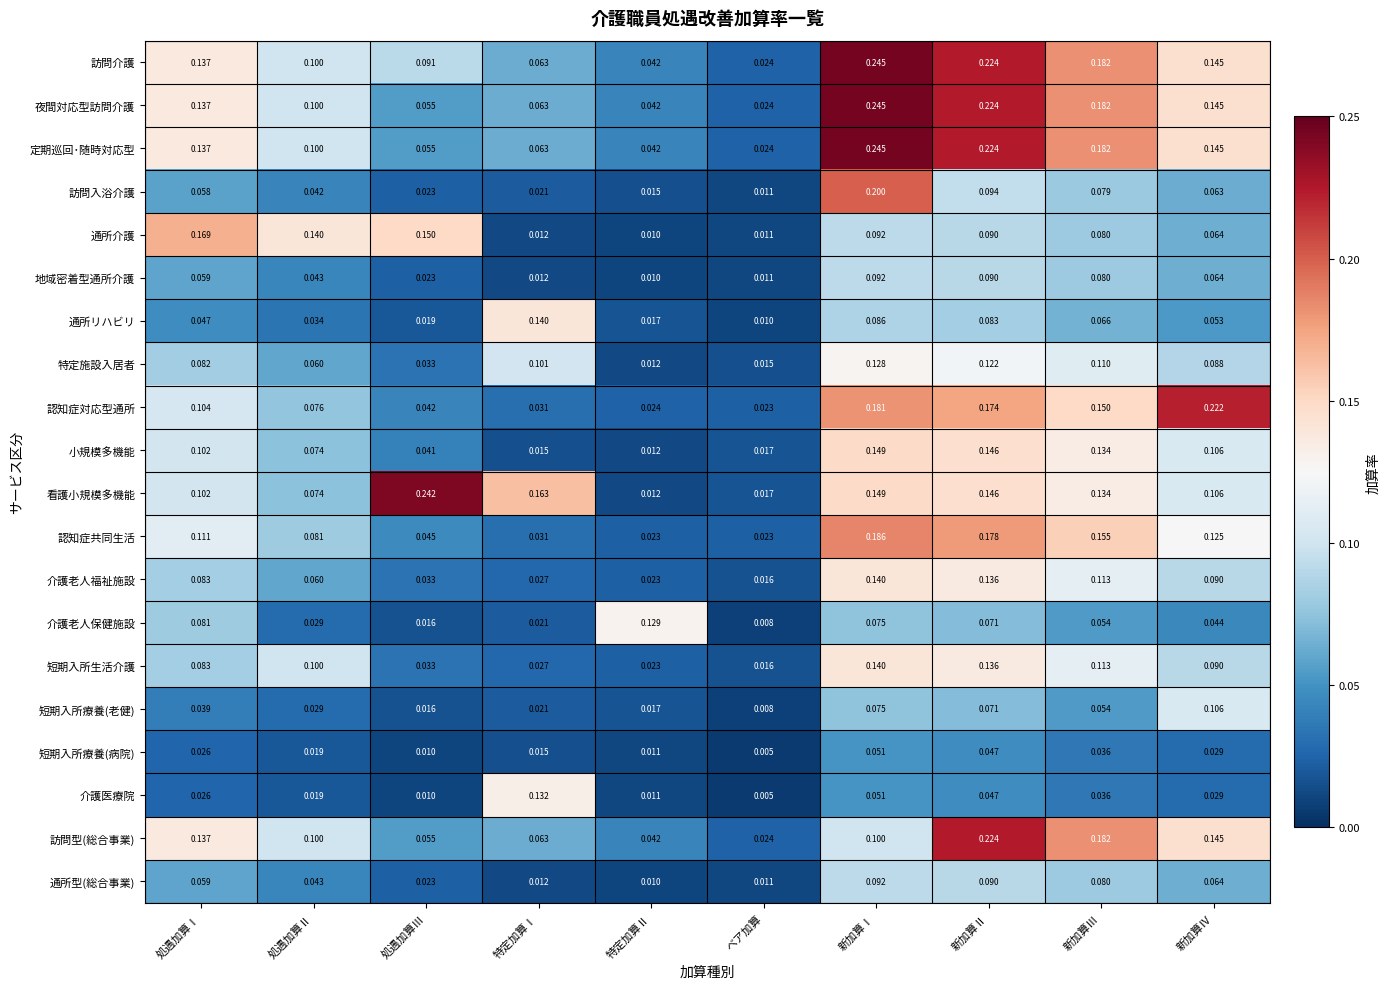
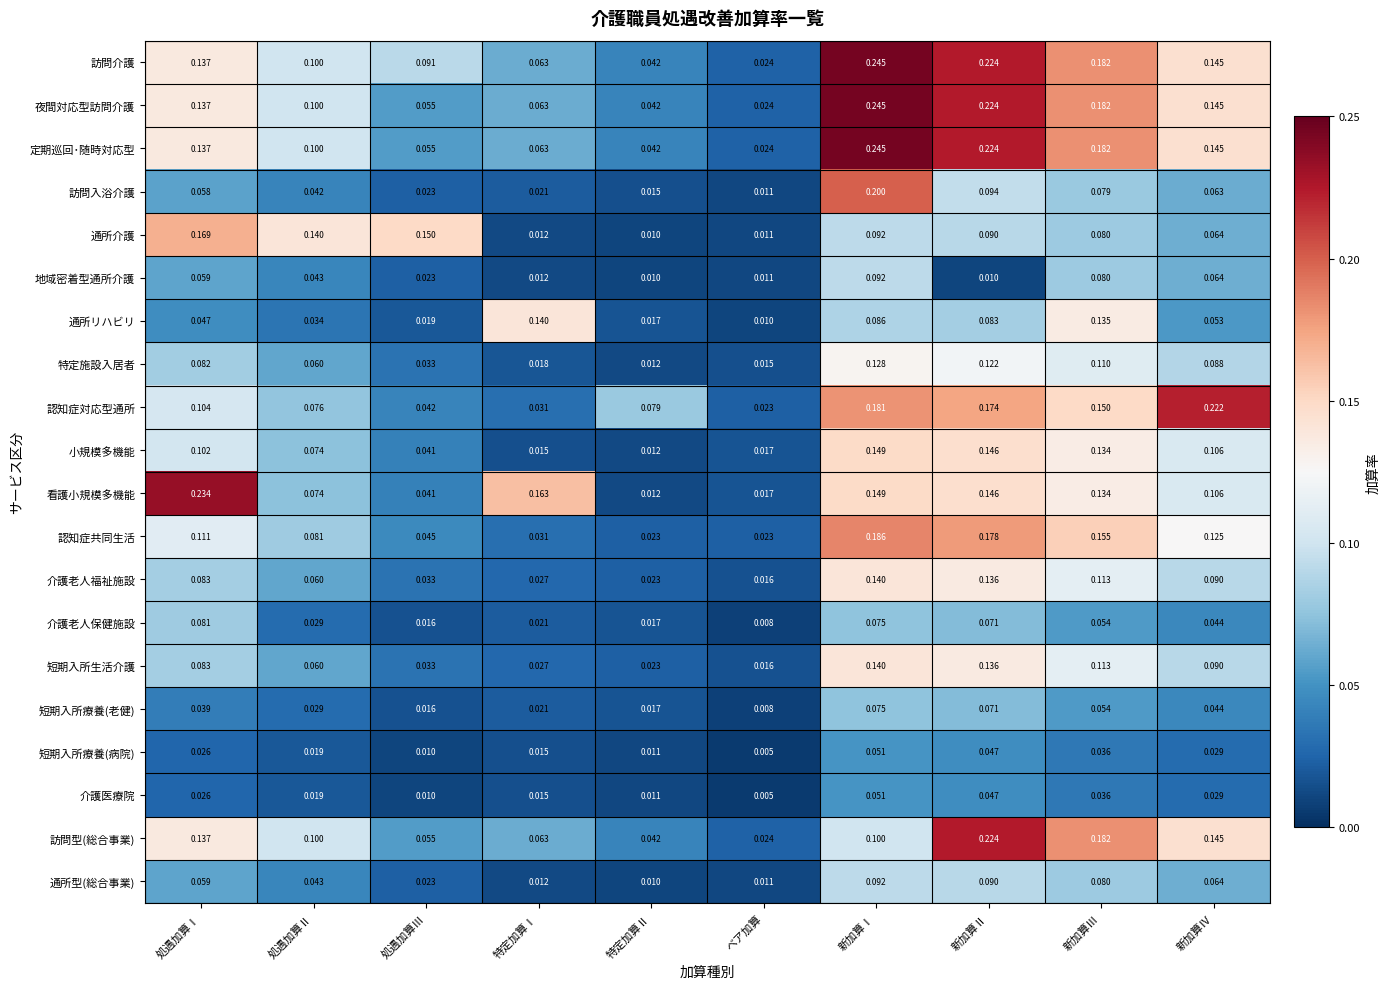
地域密着型通所介護, 新加算Ⅱ: 0.090 -> 0.010
通所リハビリ, 新加算Ⅲ: 0.066 -> 0.135
特定施設入居者, 特定加算Ⅰ: 0.101 -> 0.018
認知症対応型通所, 特定加算Ⅱ: 0.024 -> 0.079
看護小規模多機能, 処遇加算Ⅰ: 0.102 -> 0.234
看護小規模多機能, 処遇加算Ⅲ: 0.242 -> 0.041
介護老人保健施設, 特定加算Ⅱ: 0.129 -> 0.017
短期入所生活介護, 処遇加算Ⅱ: 0.100 -> 0.060
短期入所療養(老健), 新加算Ⅳ: 0.106 -> 0.044
介護医療院, 特定加算Ⅰ: 0.132 -> 0.015
